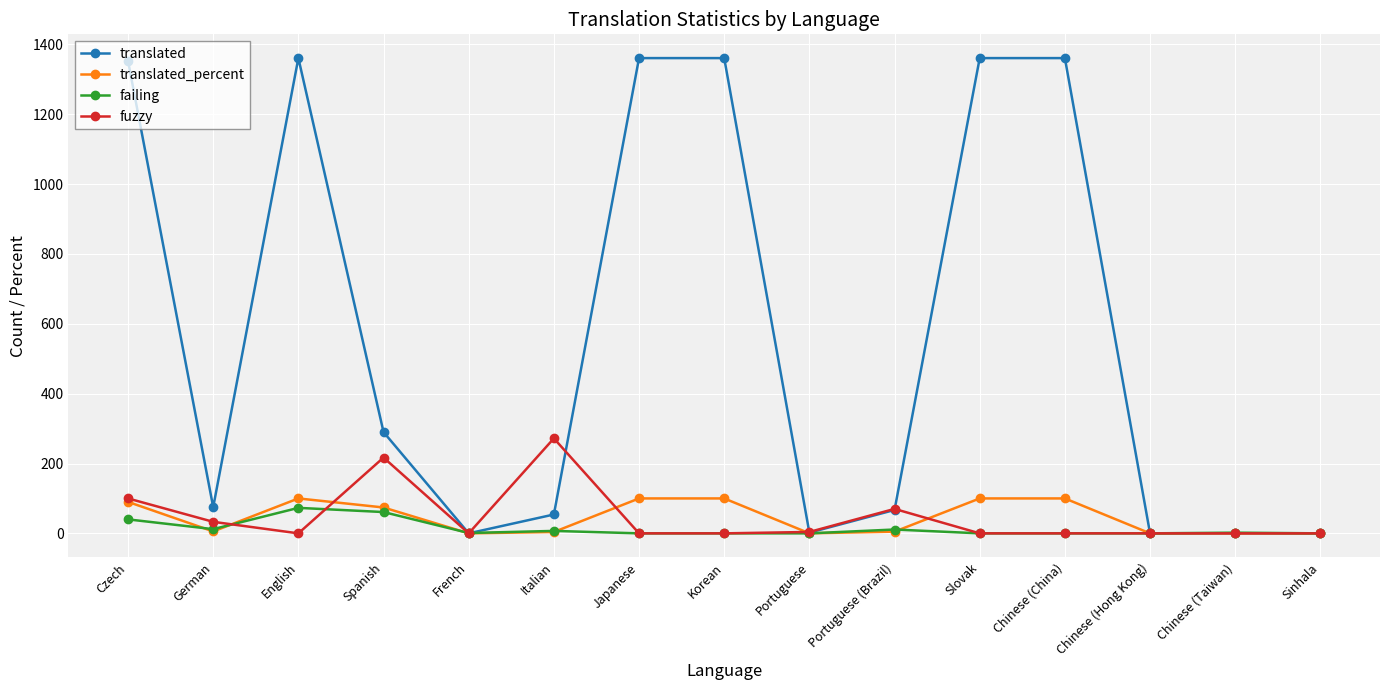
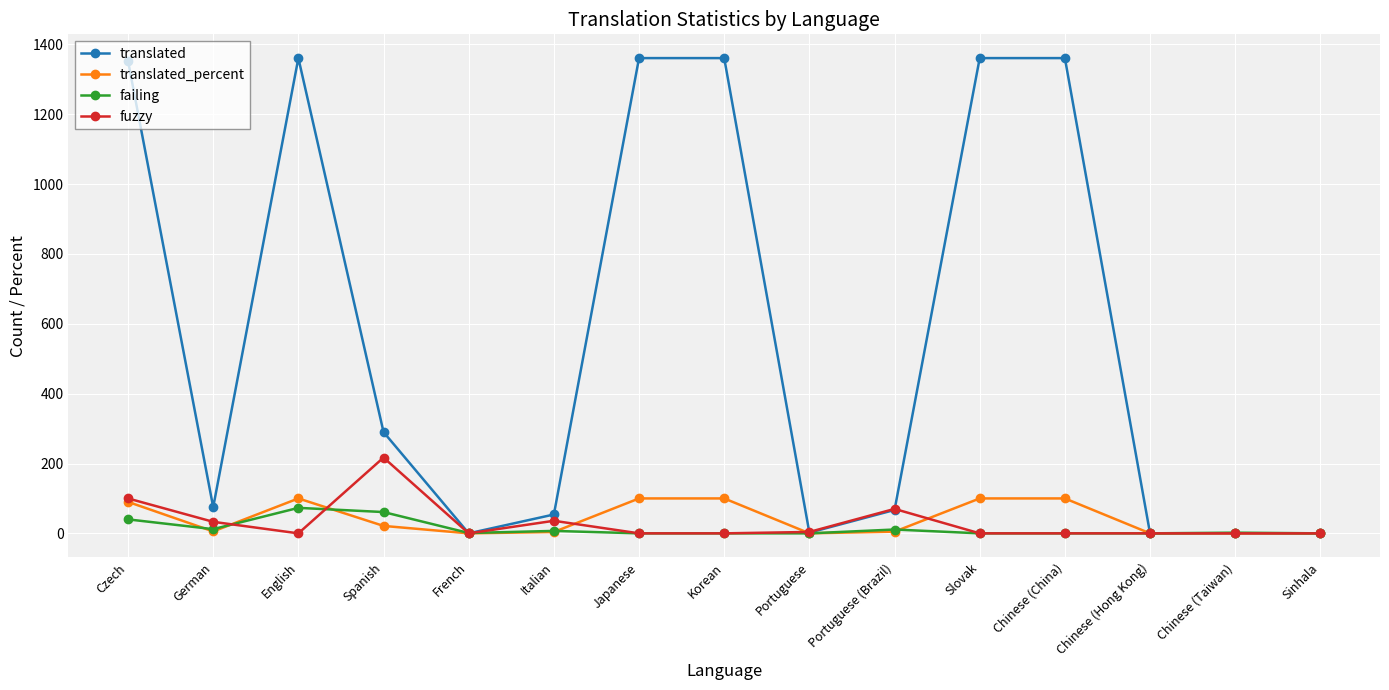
translated_percent, Spanish: 70 -> 20
fuzzy, Italian: 270 -> 40
